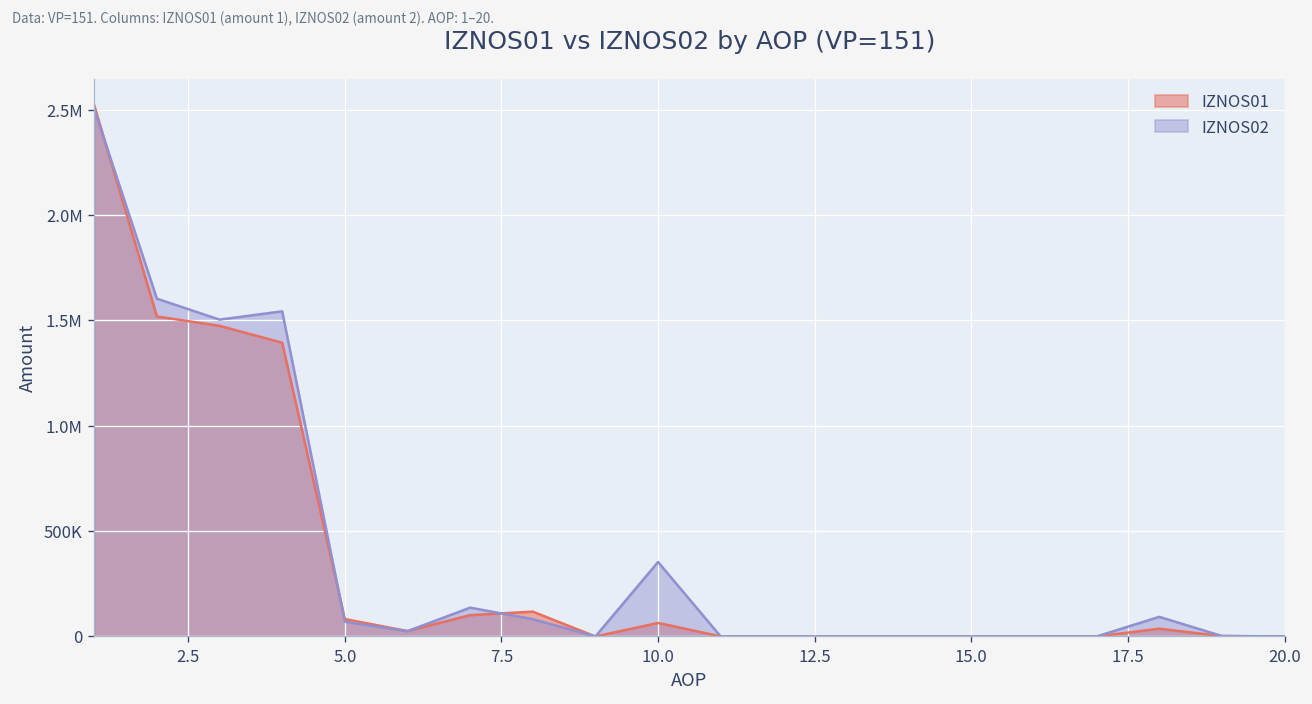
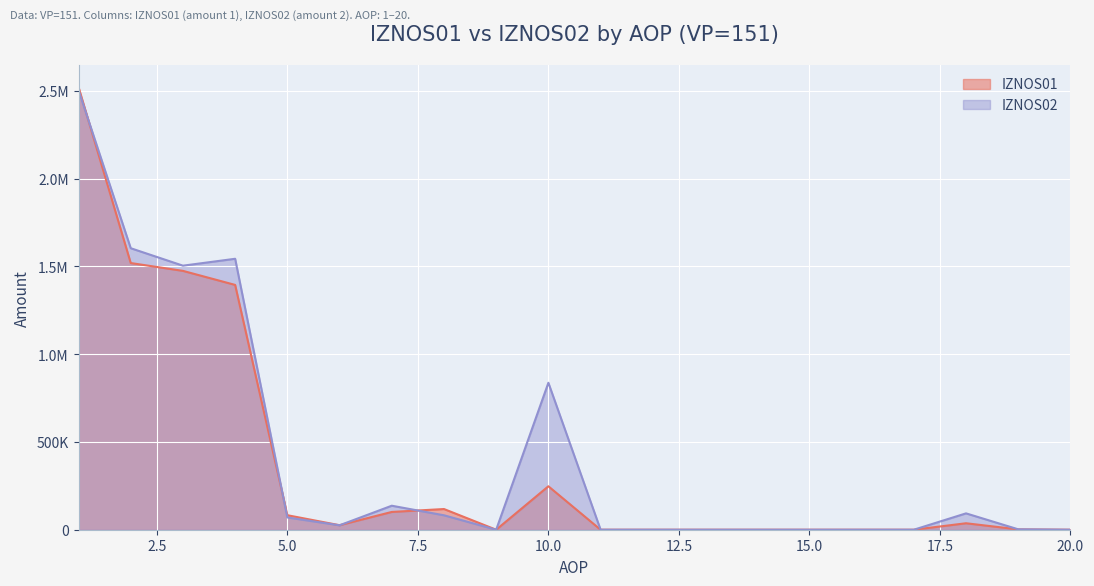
IZNOS01, 10.0: 60000 -> 250000
IZNOS02, 10.0: 350000 -> 840000
